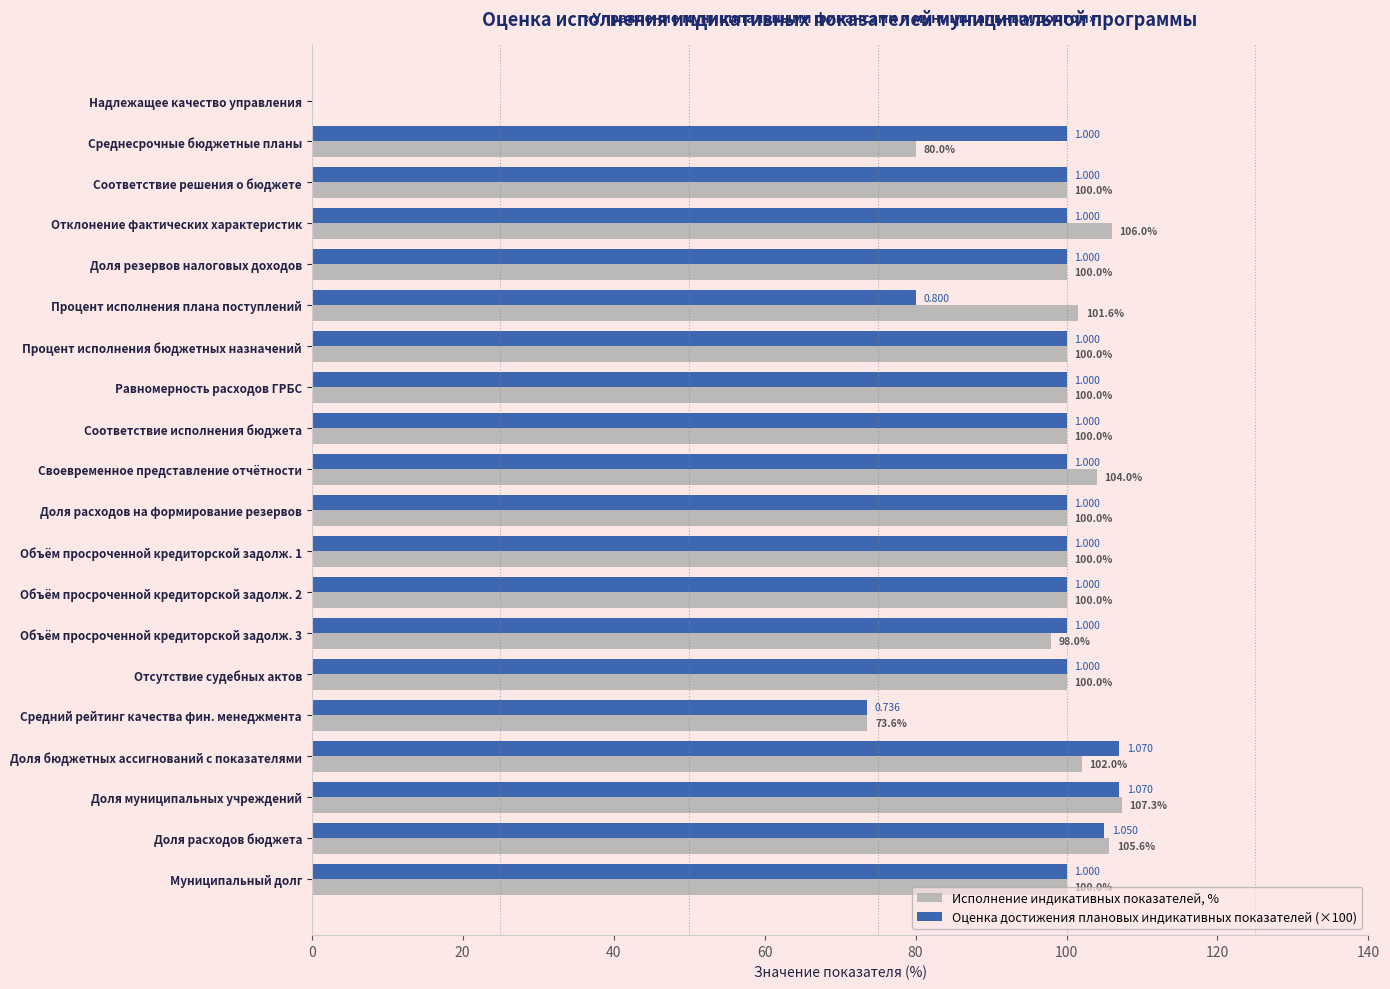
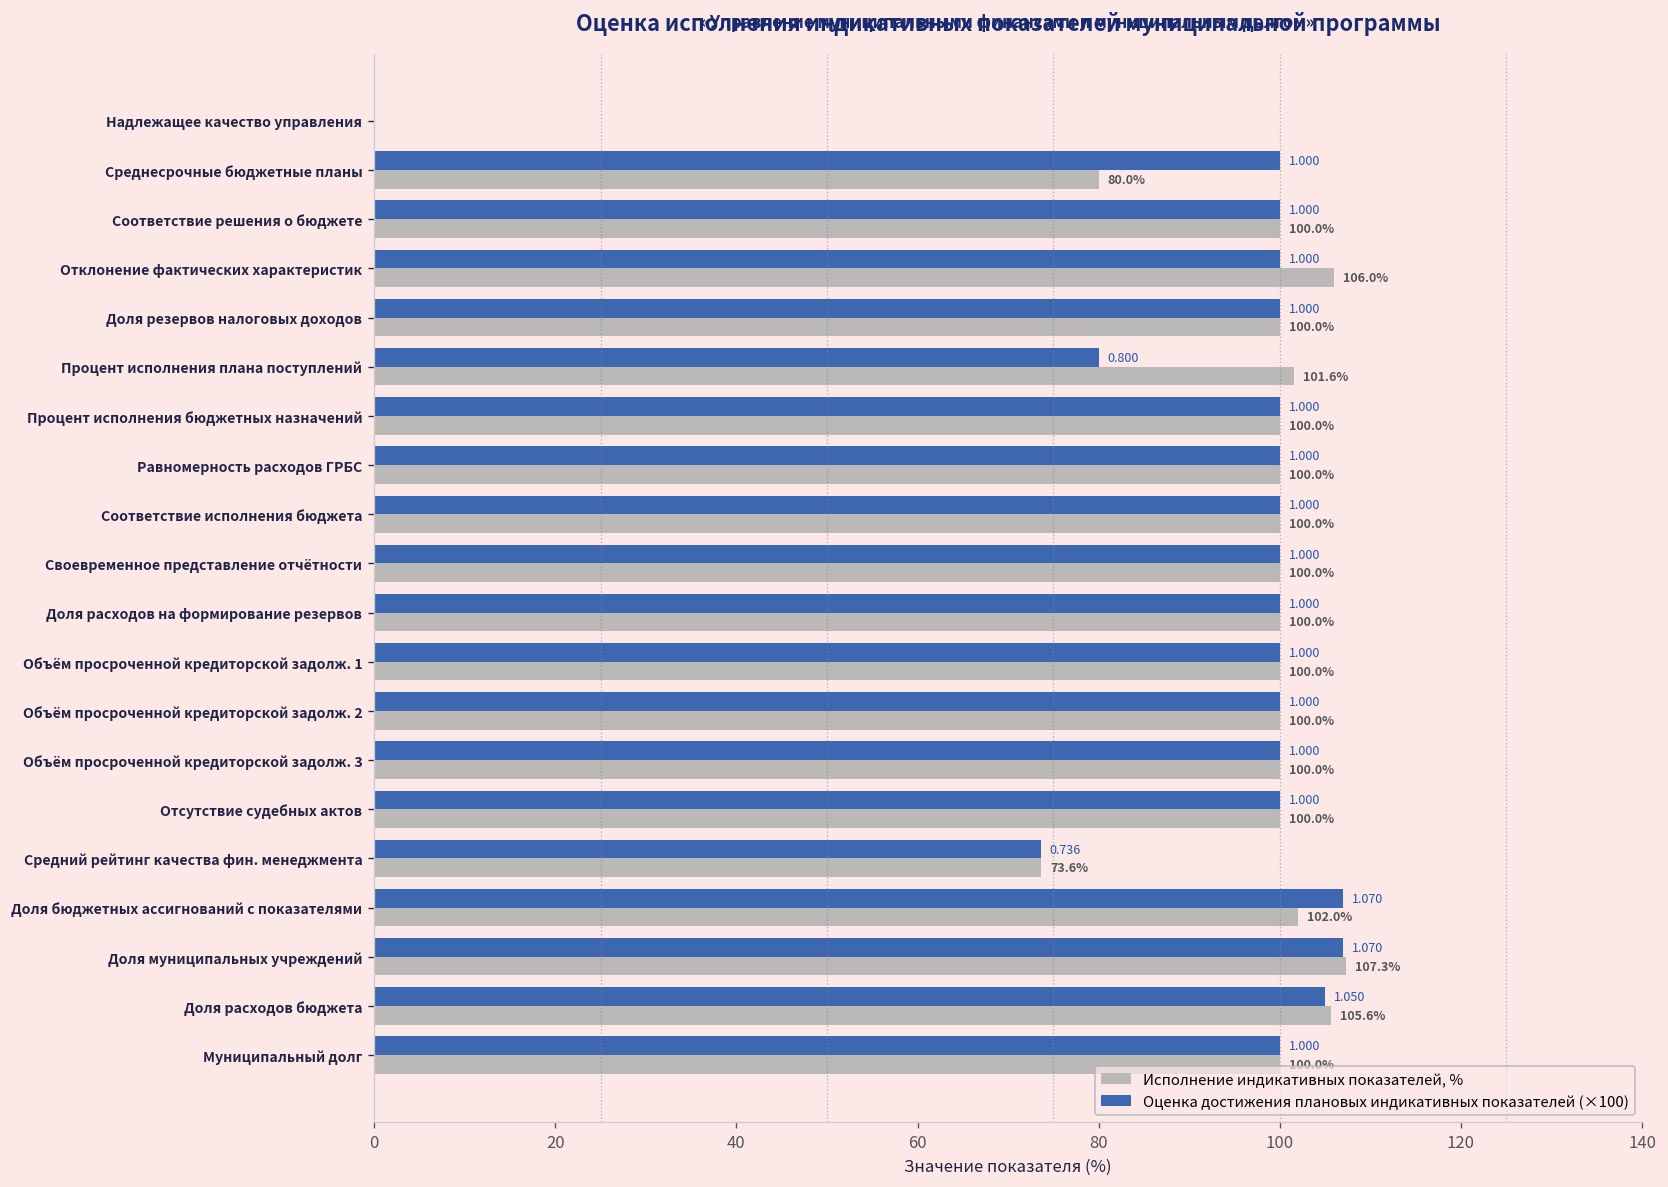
Исполнение индикативных показателей, %, Своевременное представление отчётности: 104.0% -> 100.0%
Исполнение индикативных показателей, %, Объём просроченной кредиторской задолж. 3: 98.0% -> 100.0%
